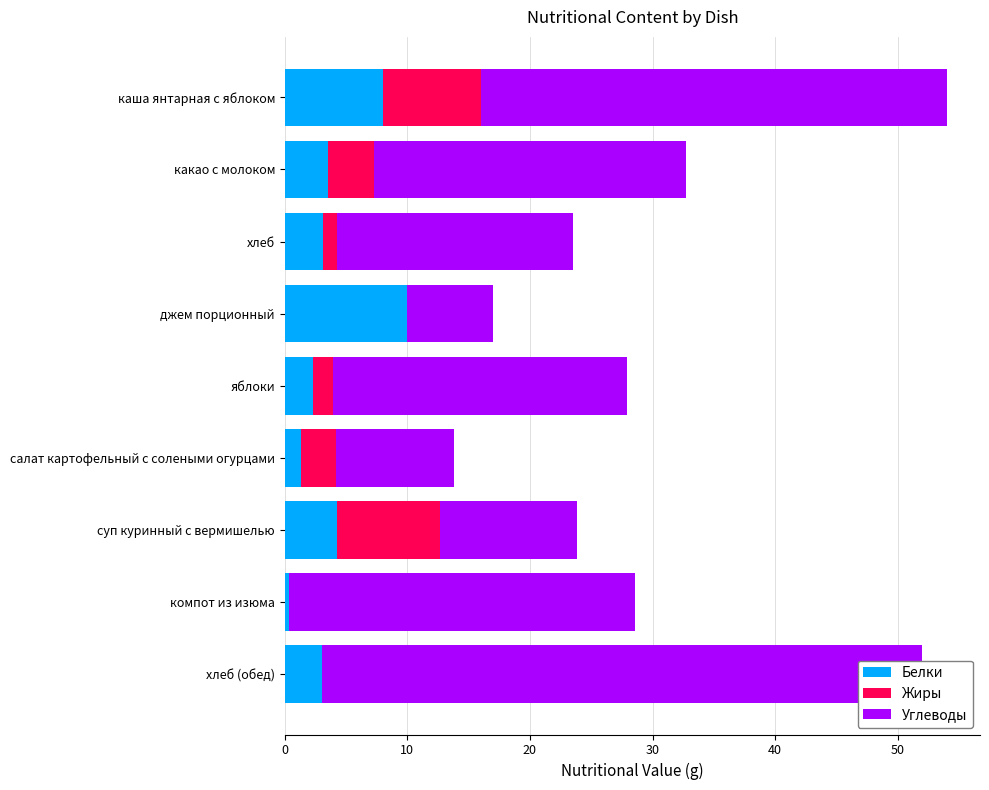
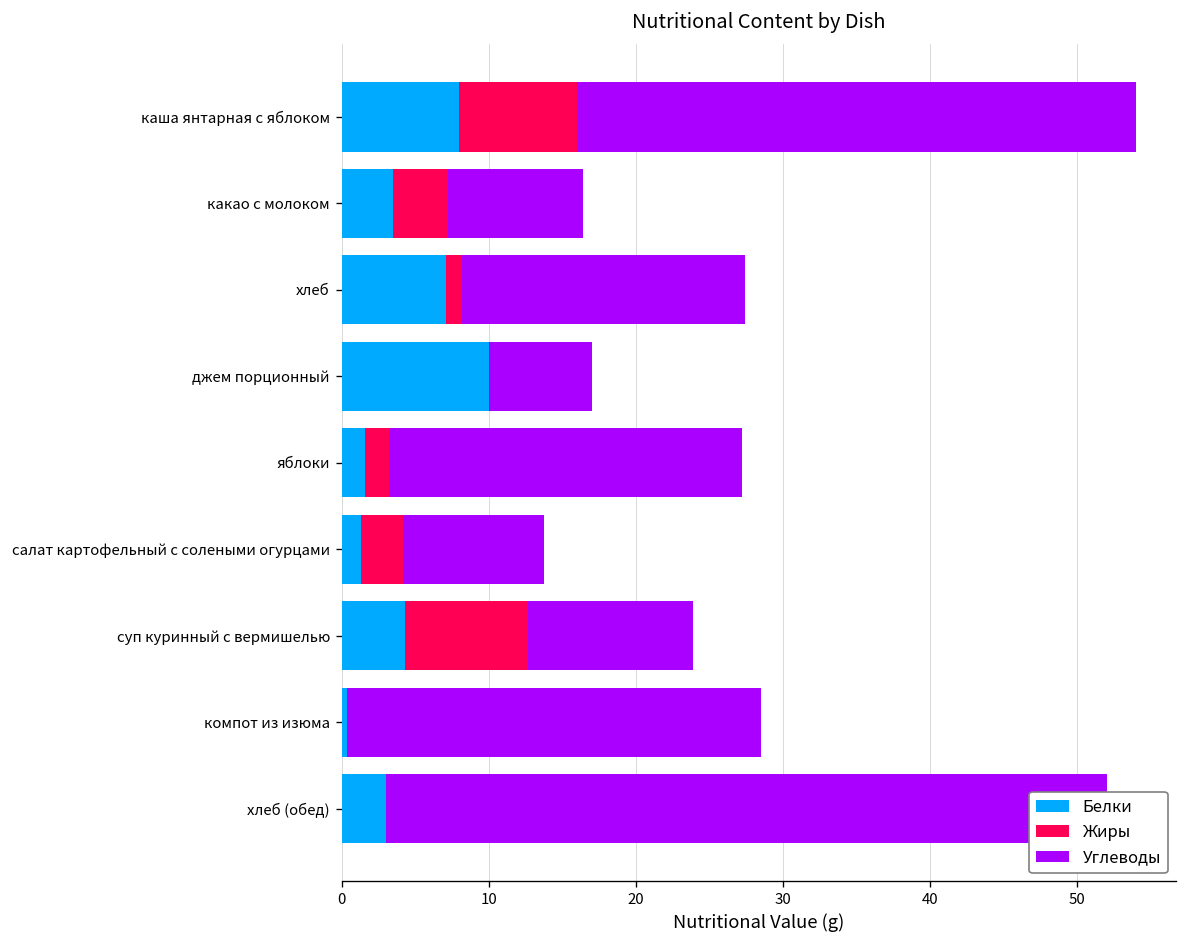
Углеводы, какао с молоком: 25.5 -> 9.2
Белки, хлеб: 3.2 -> 7.1
Белки, яблоки: 2.3 -> 1.6
